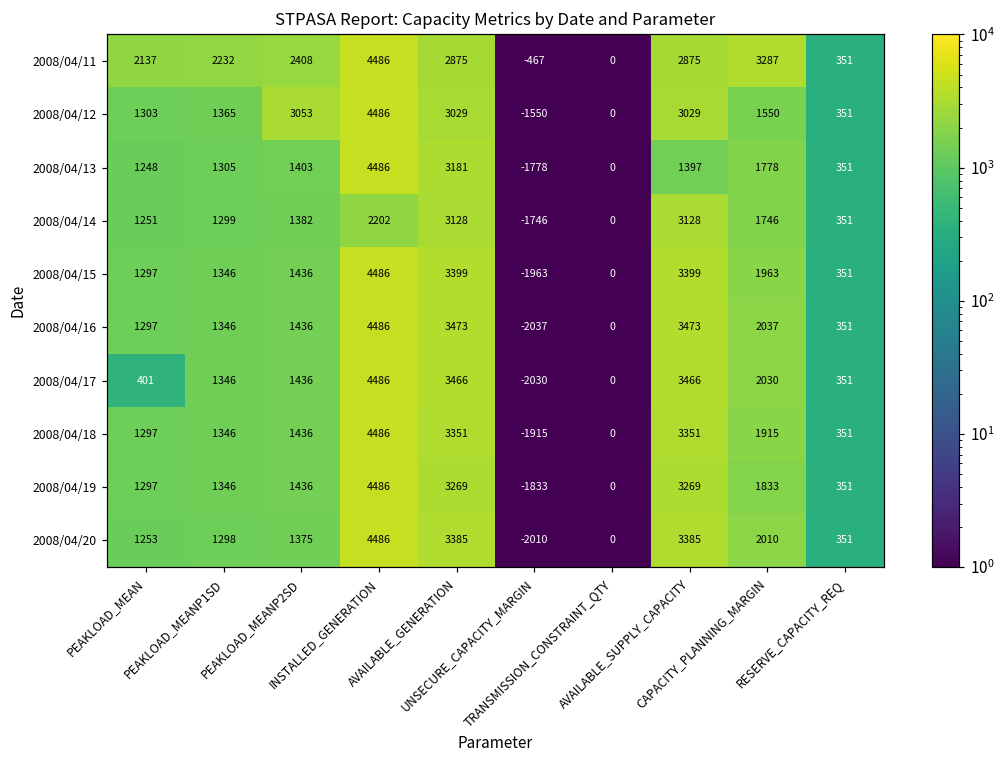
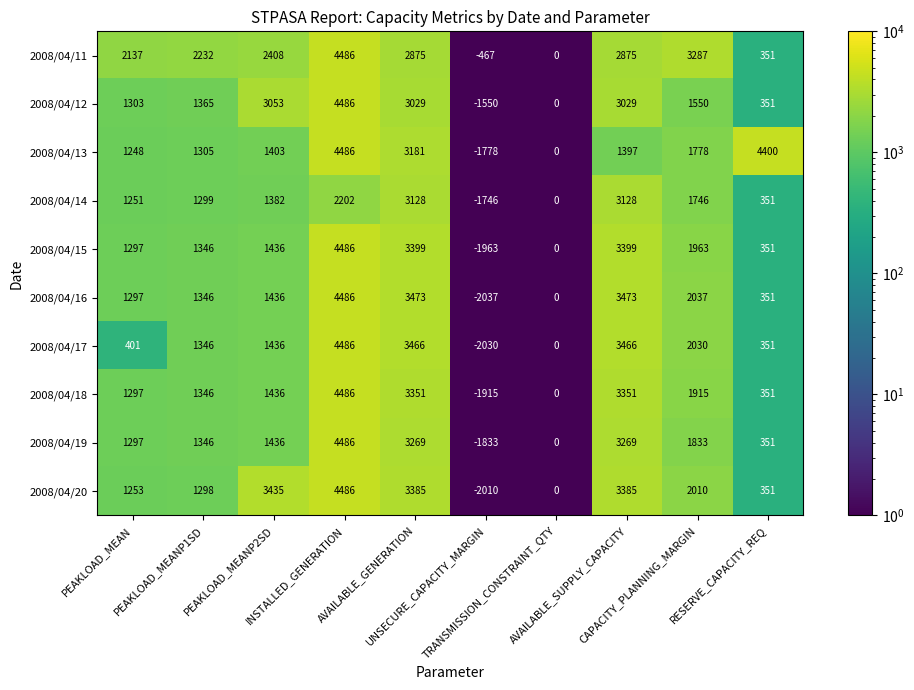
2008/04/13, RESERVE_CAPACITY_REQ: 351 -> 4400
2008/04/20, PEAKLOAD_MEANP2SD: 1375 -> 3435
